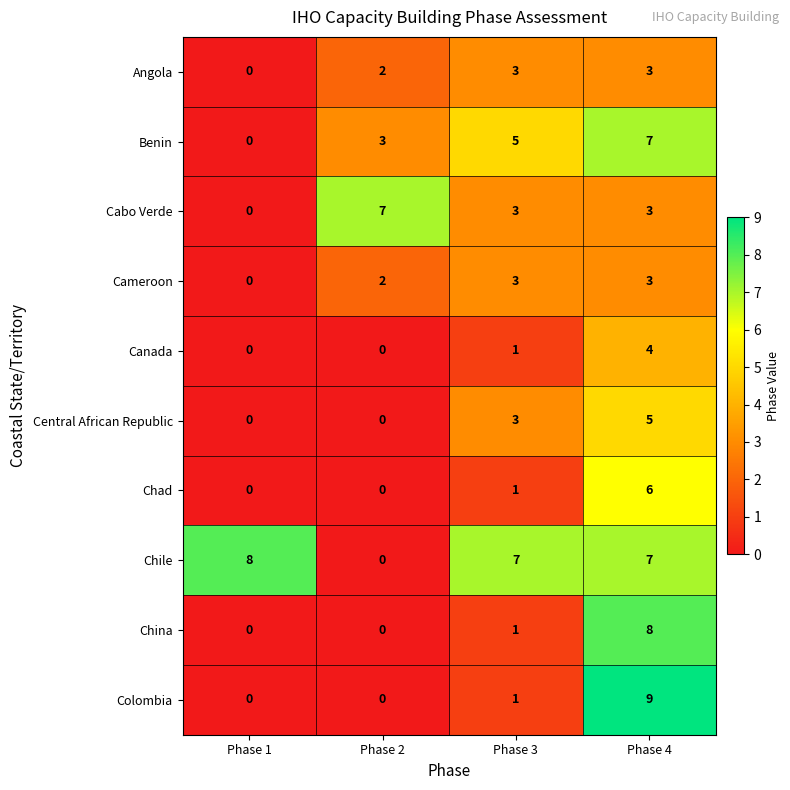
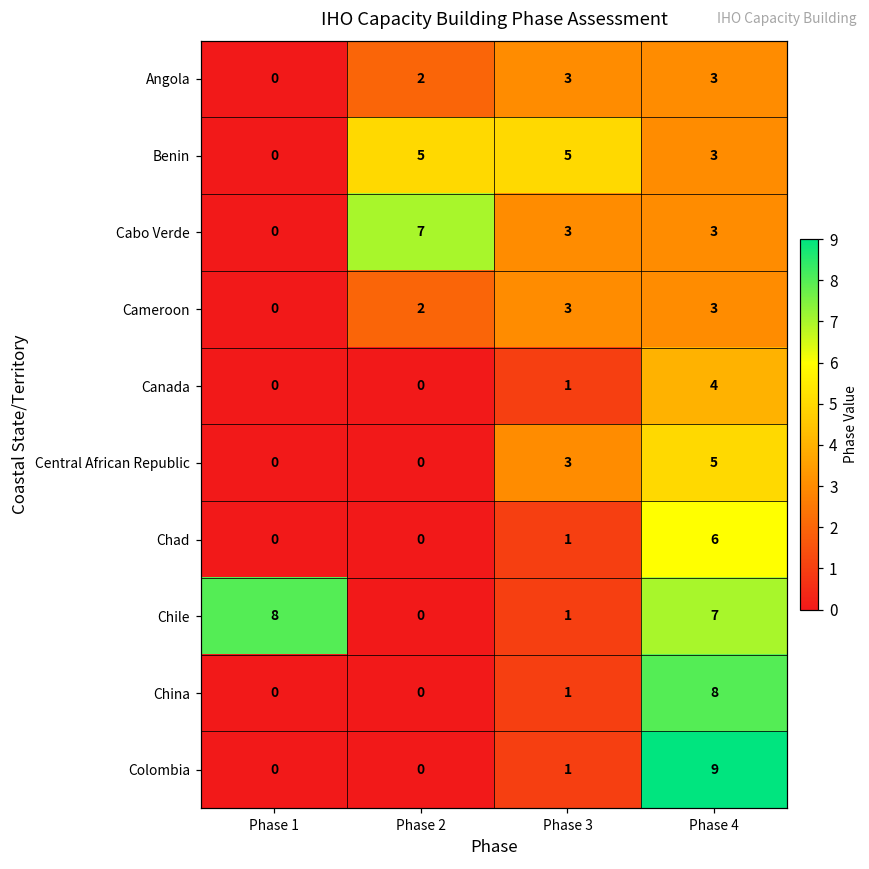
Benin, Phase 2: 3 -> 5
Benin, Phase 4: 7 -> 3
Chile, Phase 3: 7 -> 1
